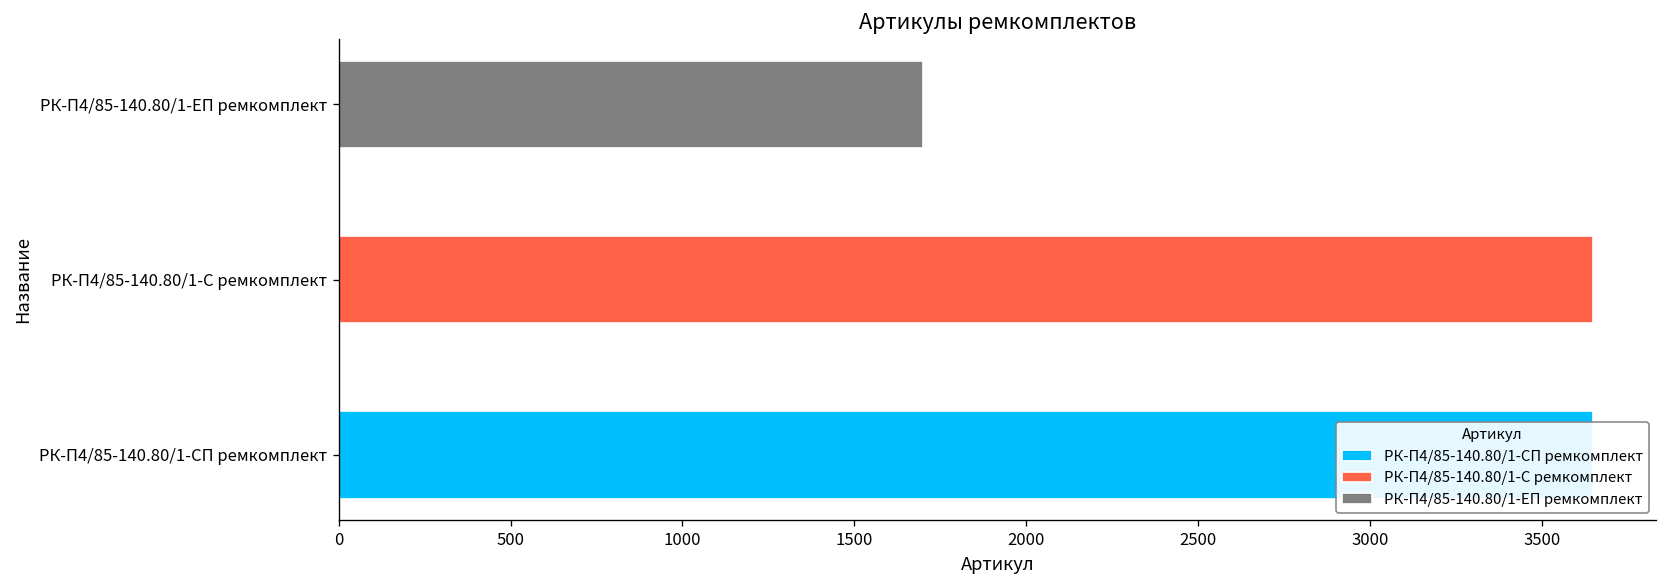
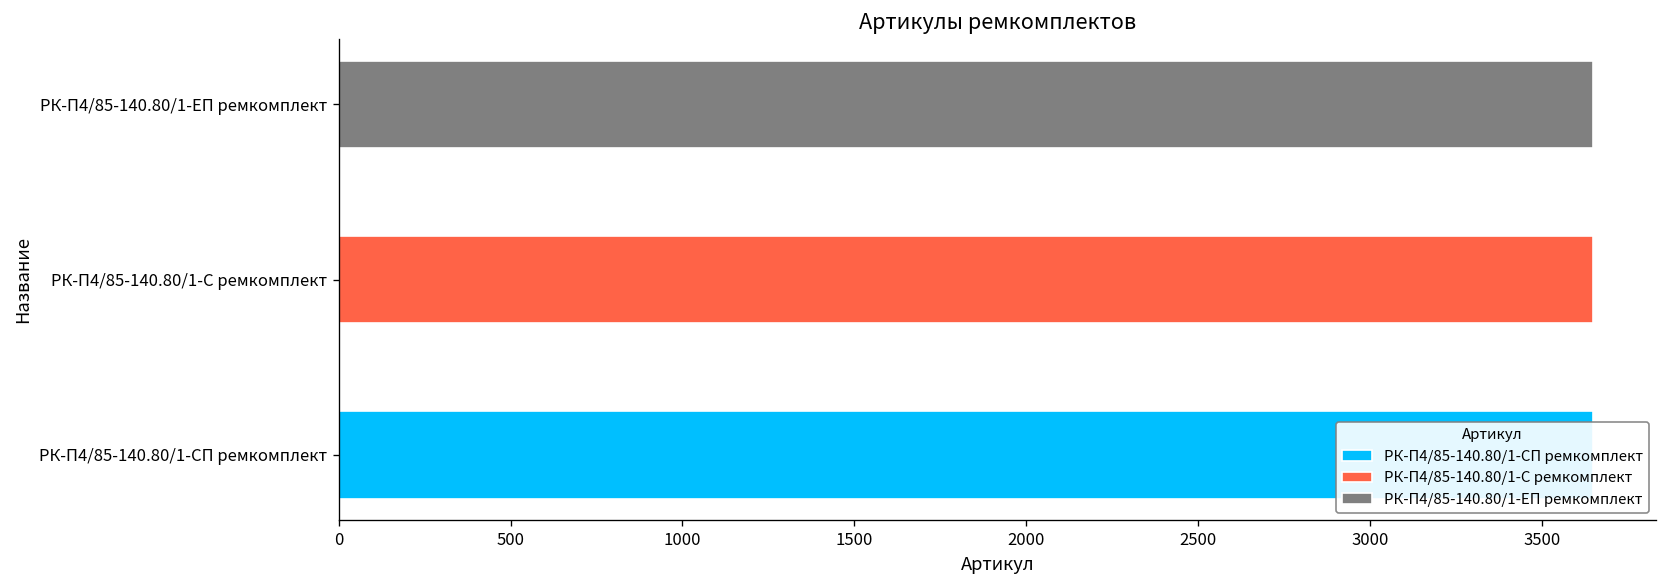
РК-П4/85-140.80/1-ЕП ремкомплект: 1700 -> 3650
